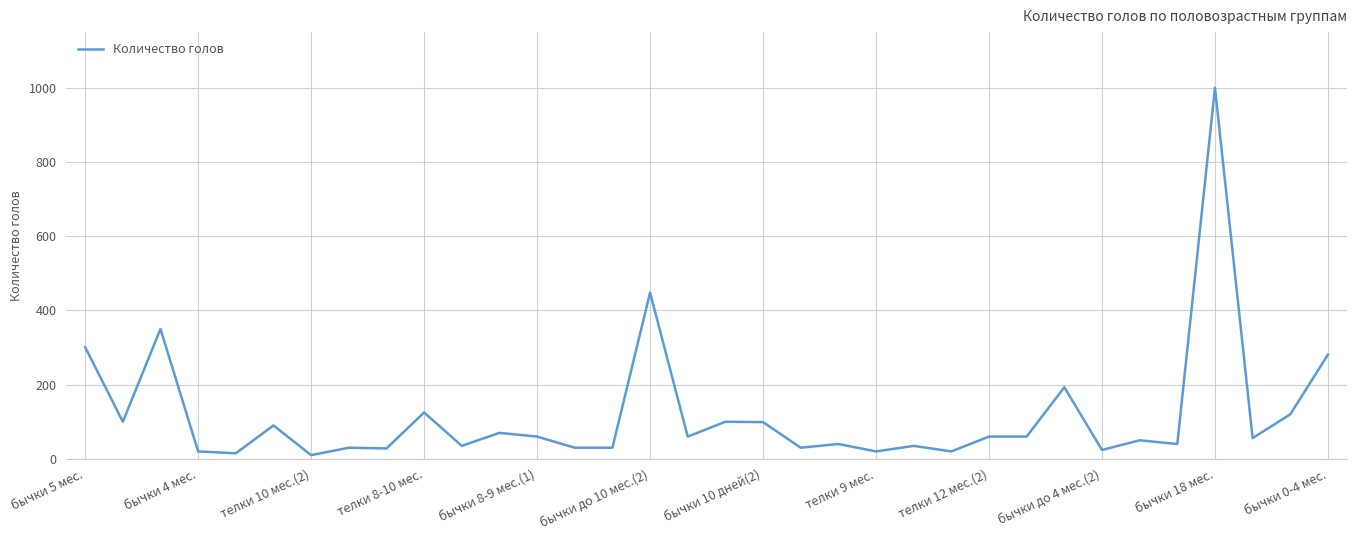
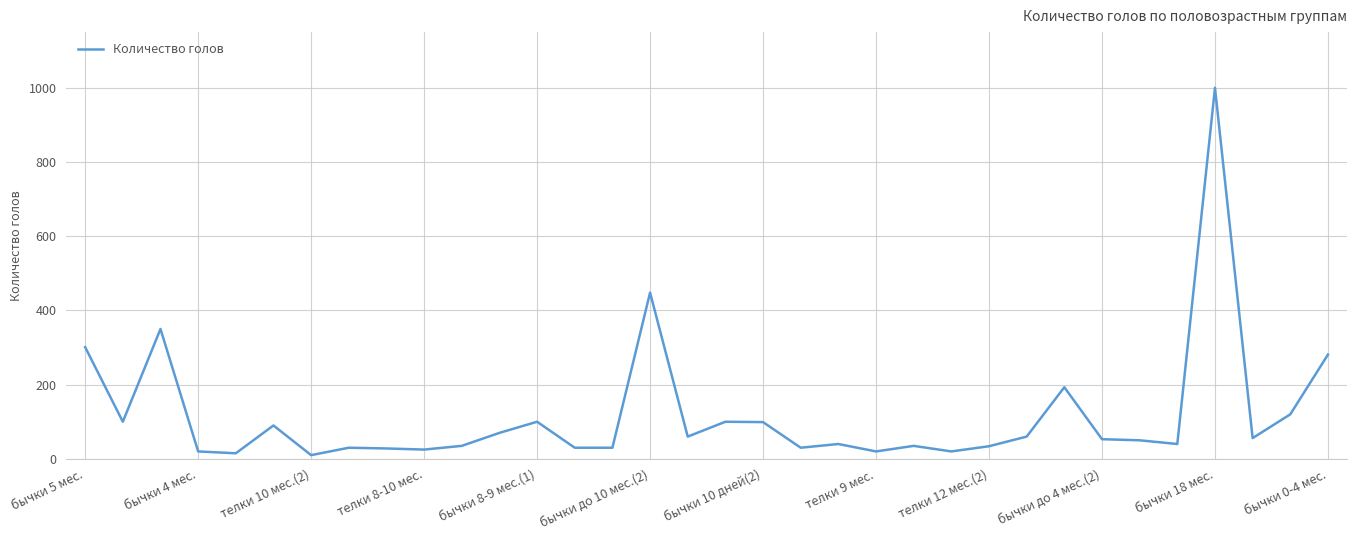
телки 8-10 мес.: 130 -> 30
бычки 8-9 мес.(1): 60 -> 100
телки 12 мес.(2): 60 -> 30
бычки до 4 мес.(2): 20 -> 50
